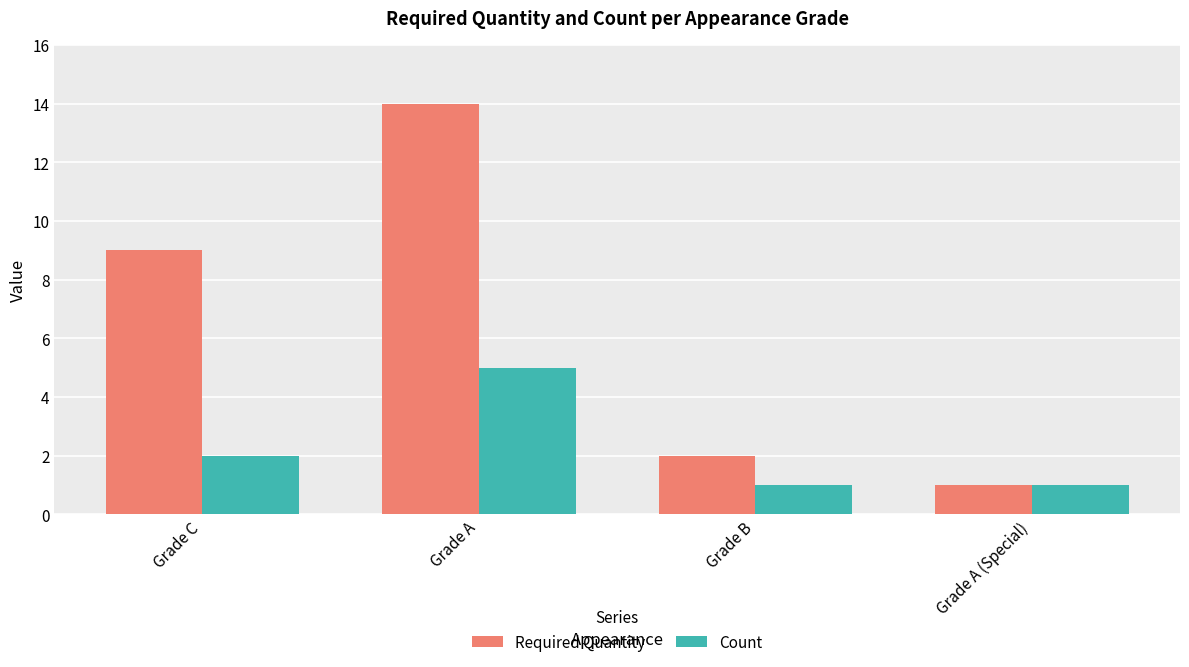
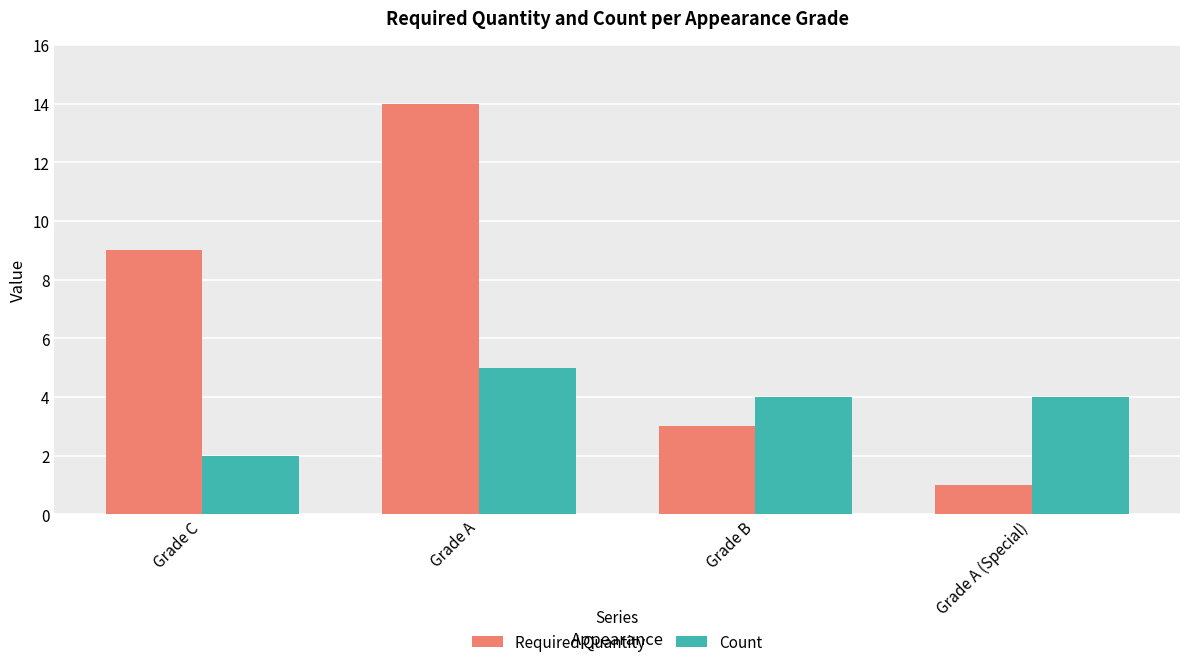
Required Quantity, Grade B: 2 -> 3
Count, Grade B: 1 -> 4
Count, Grade A (Special): 1 -> 4
